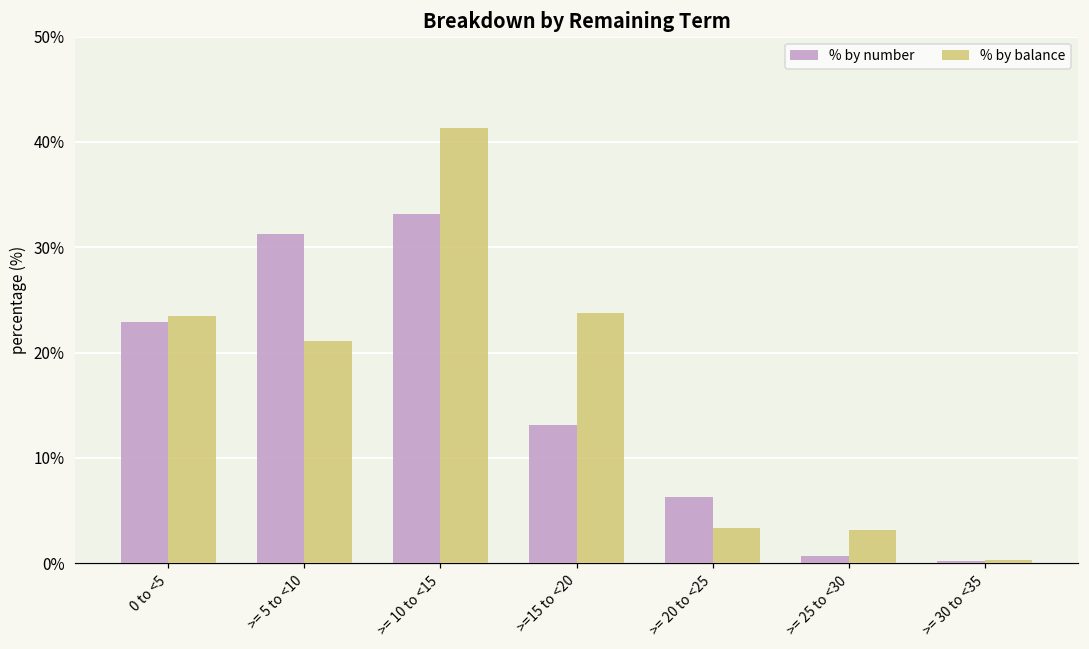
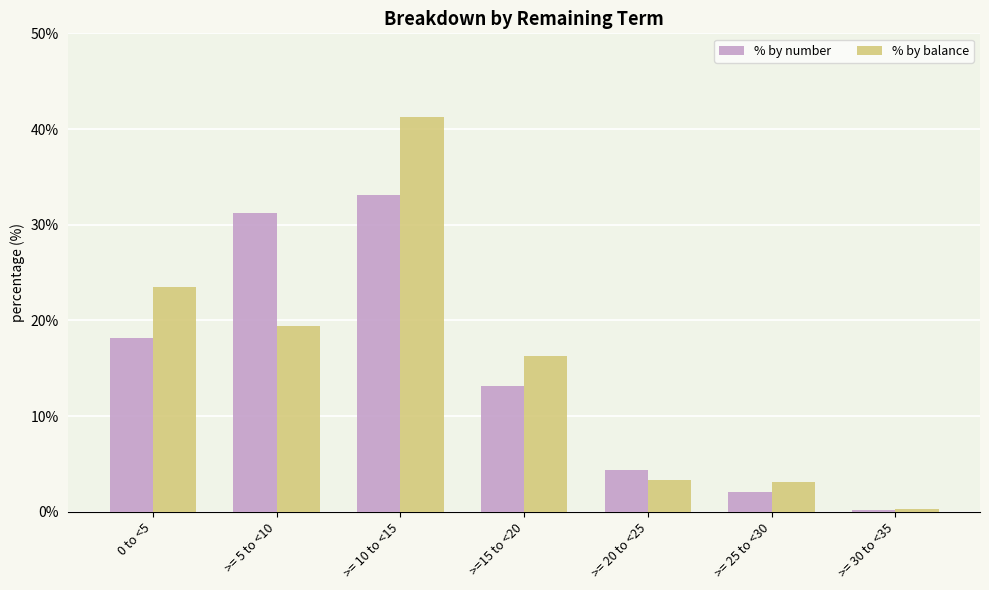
% by number, 0 to <5: 23% -> 18%
% by balance, >= 5 to <10: 21% -> 19%
% by balance, >=15 to <20: 24% -> 16%
% by number, >= 20 to <25: 6% -> 4%
% by number, >= 25 to <30: 1% -> 2%
